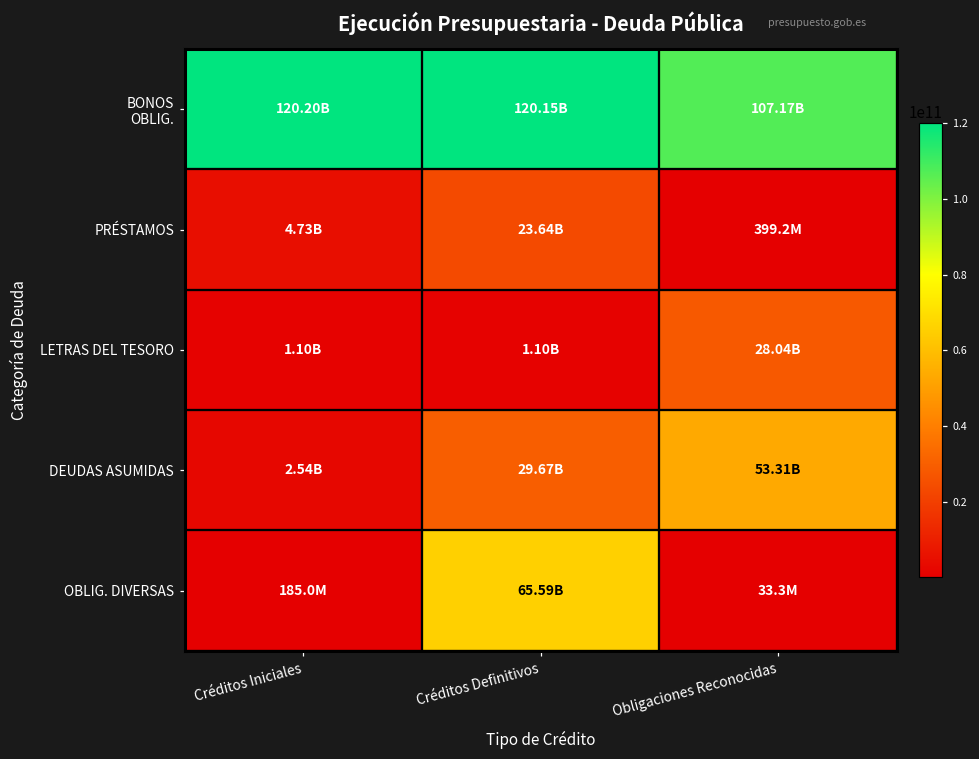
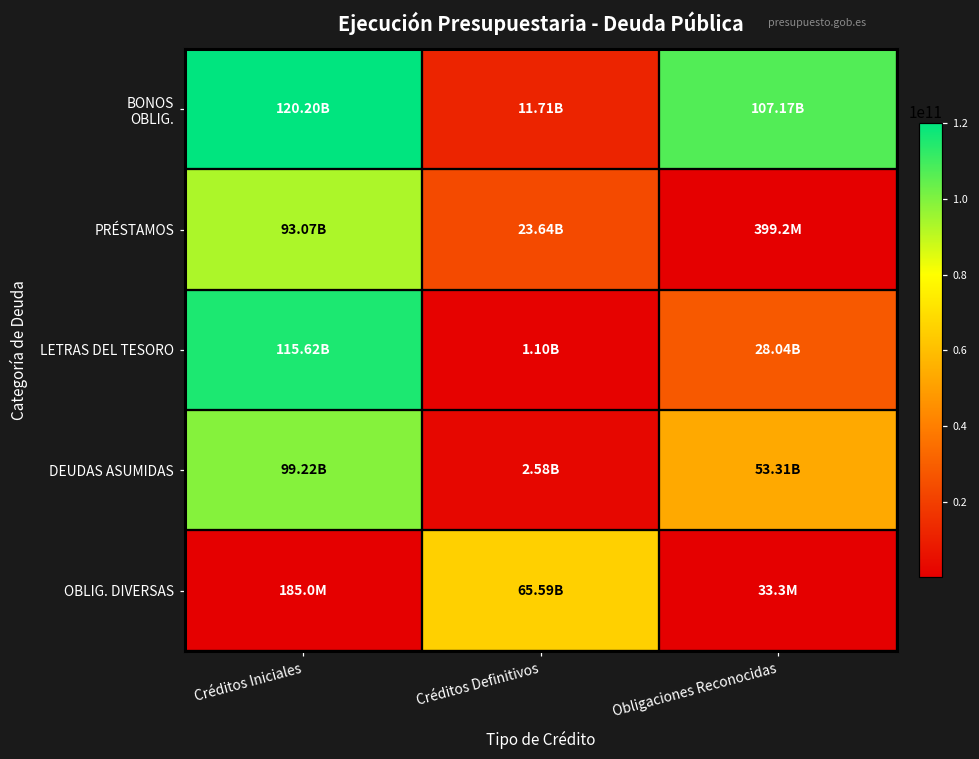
BONOS OBLIG., Créditos Definitivos: 120.15B -> 11.71B
PRÉSTAMOS, Créditos Iniciales: 4.73B -> 93.07B
LETRAS DEL TESORO, Créditos Iniciales: 1.10B -> 115.62B
DEUDAS ASUMIDAS, Créditos Iniciales: 2.54B -> 99.22B
DEUDAS ASUMIDAS, Créditos Definitivos: 29.67B -> 2.58B
